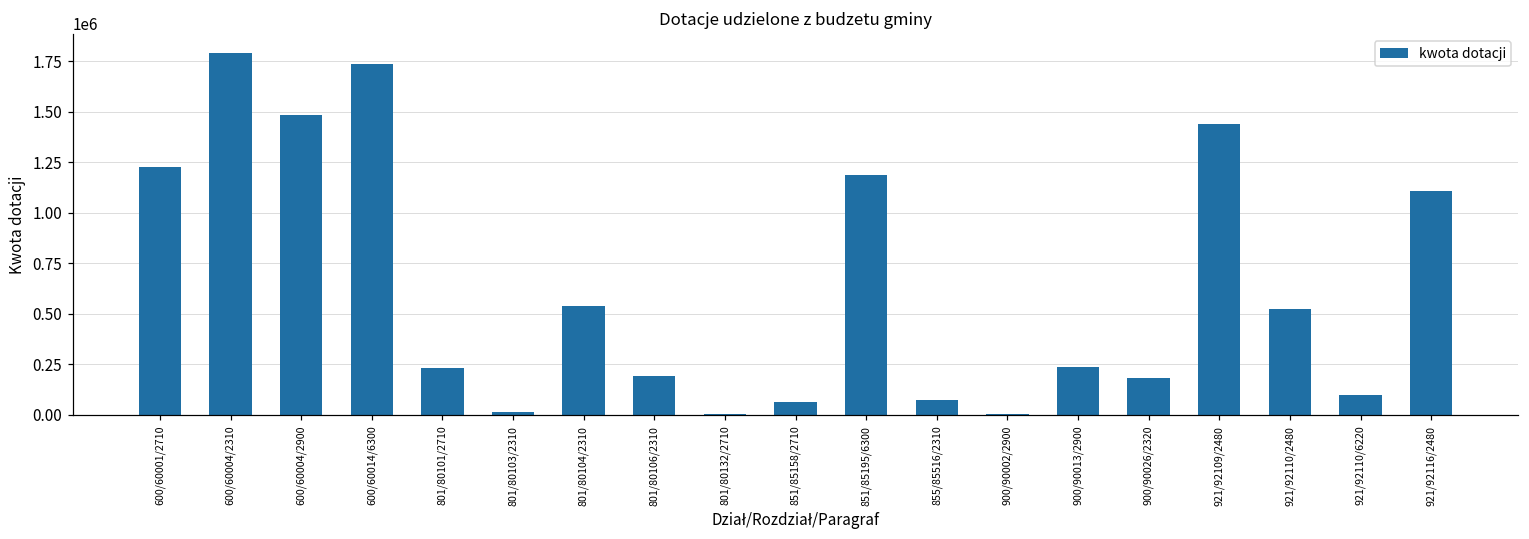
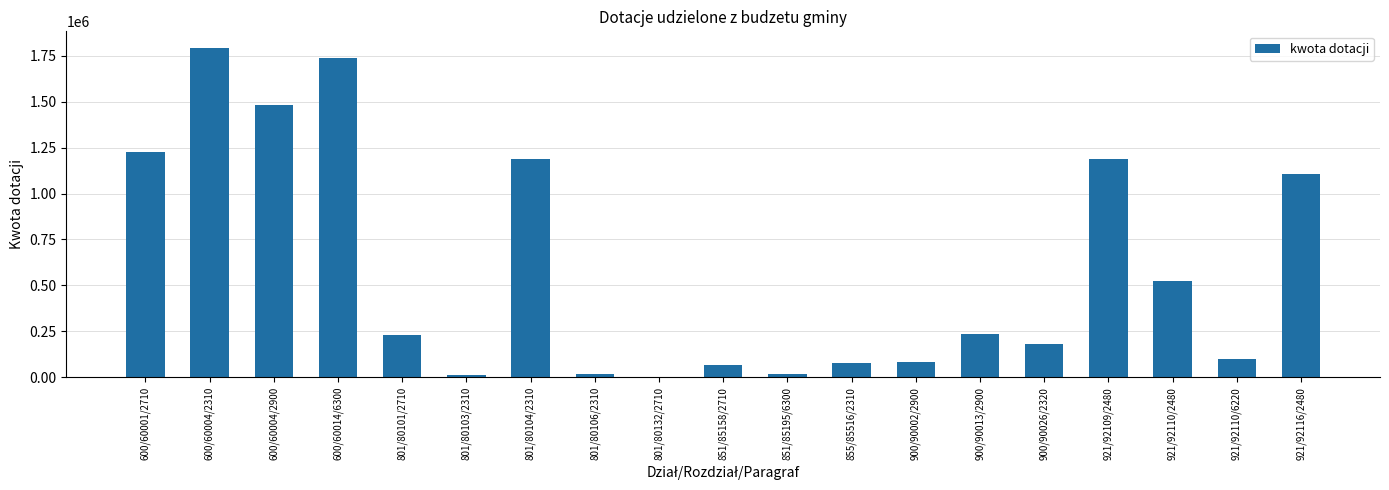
801/80104/2310: 540000 -> 1190000
801/80106/2310: 190000 -> 20000
851/85195/6300: 1190000 -> 20000
900/90002/2900: 0 -> 80000
921/92109/2480: 1440000 -> 1190000
